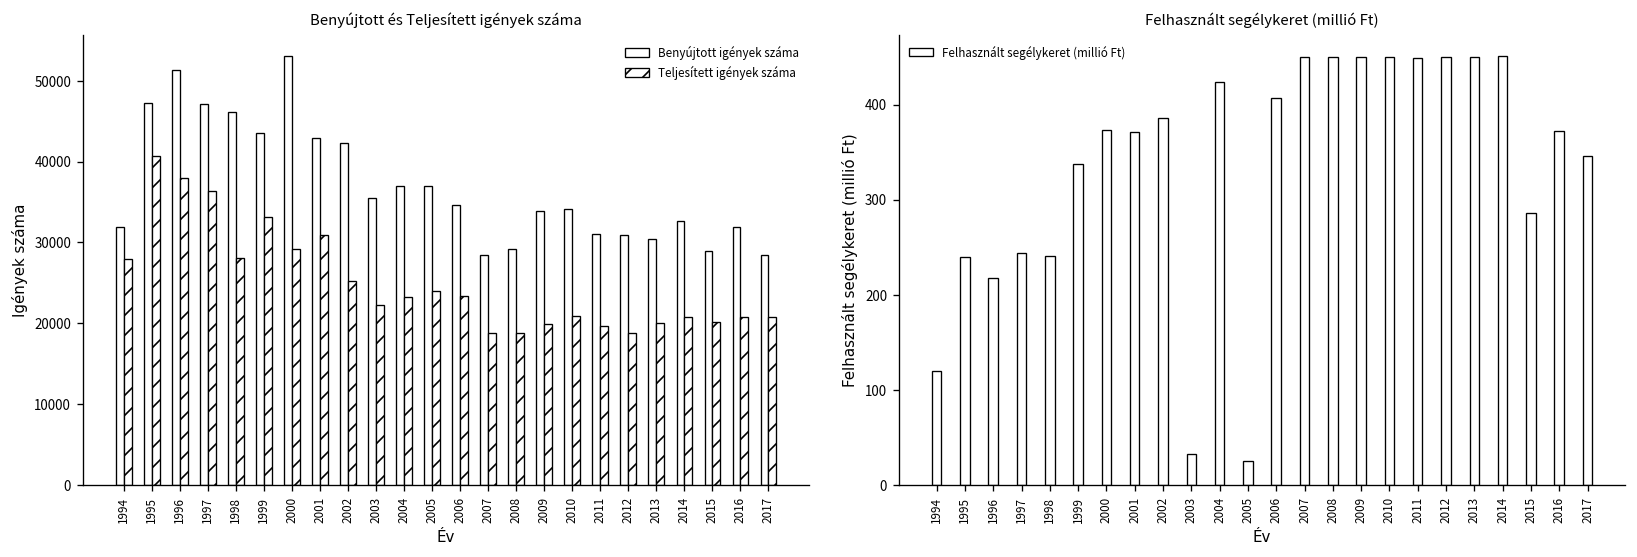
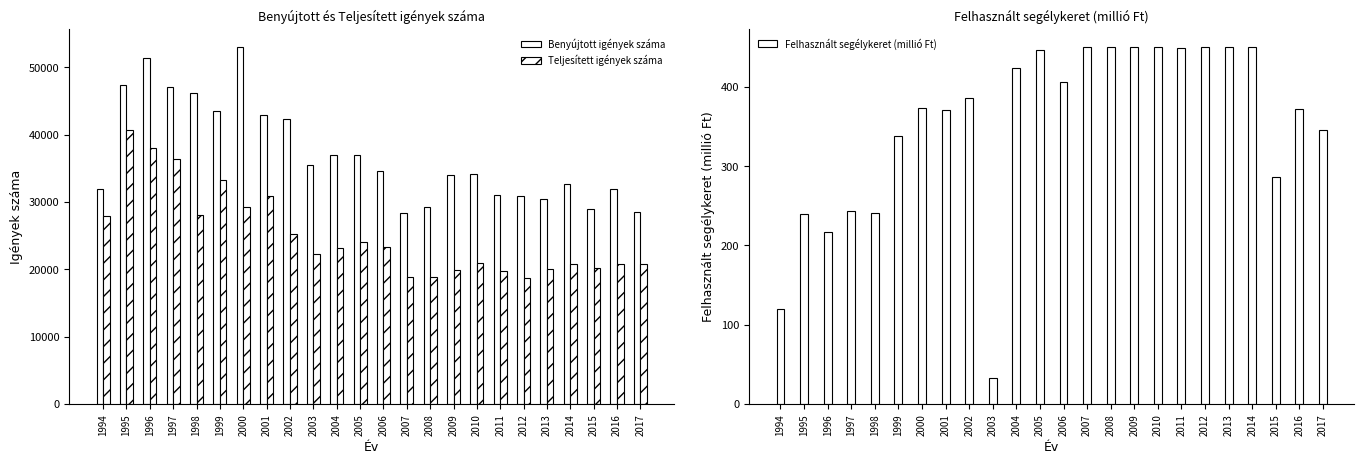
Felhasznált segélykeret (millió Ft), 2005: 30 -> 450
